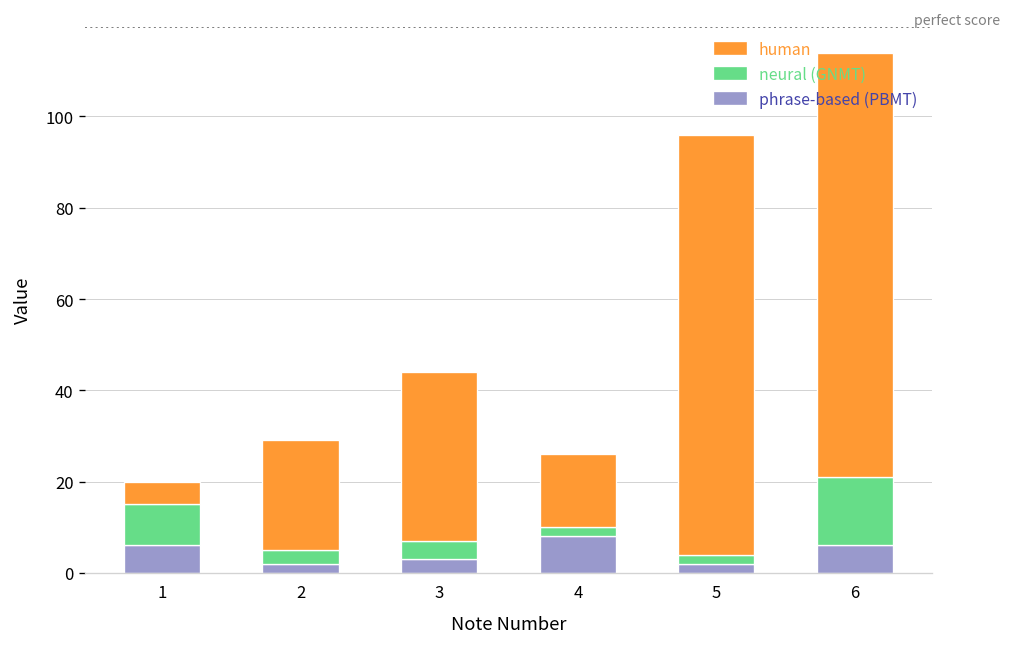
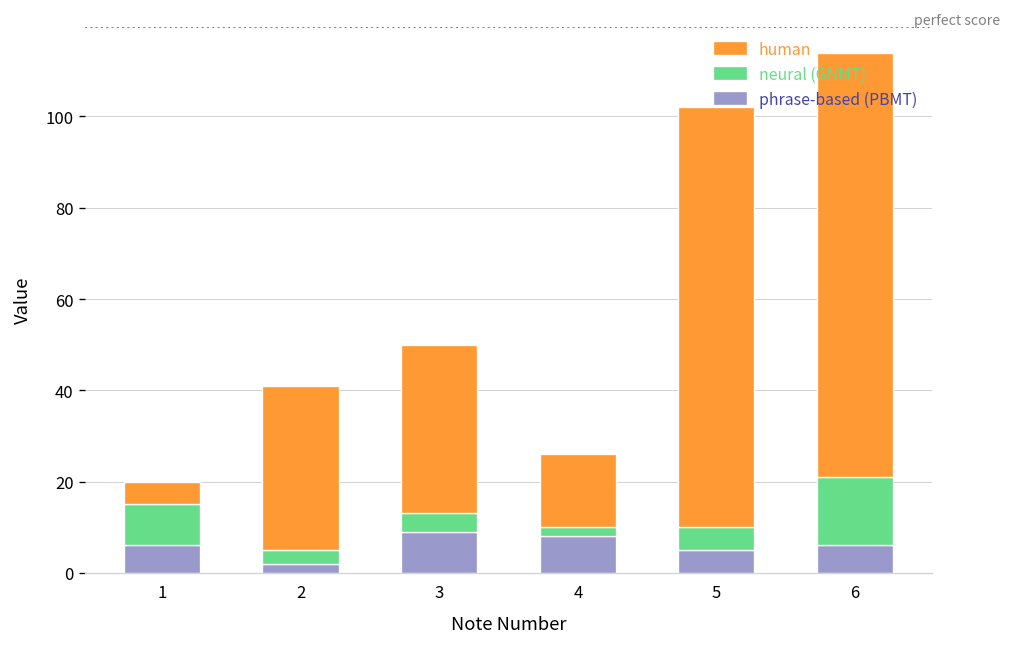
human, 2: 24 -> 36
phrase-based (PBMT), 3: 3 -> 9
phrase-based (PBMT), 5: 2 -> 5
neural (GNMT), 5: 2 -> 5
